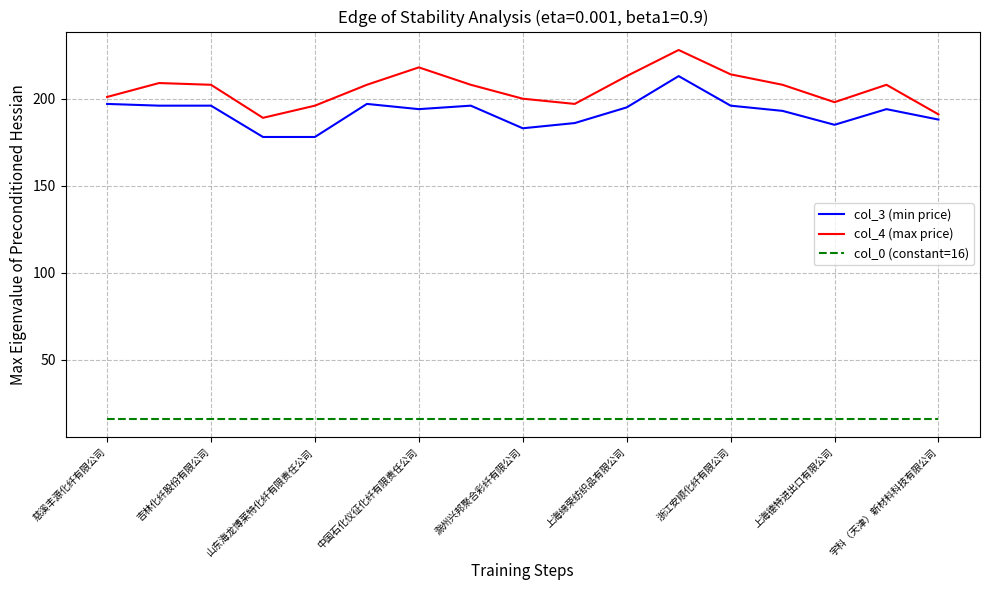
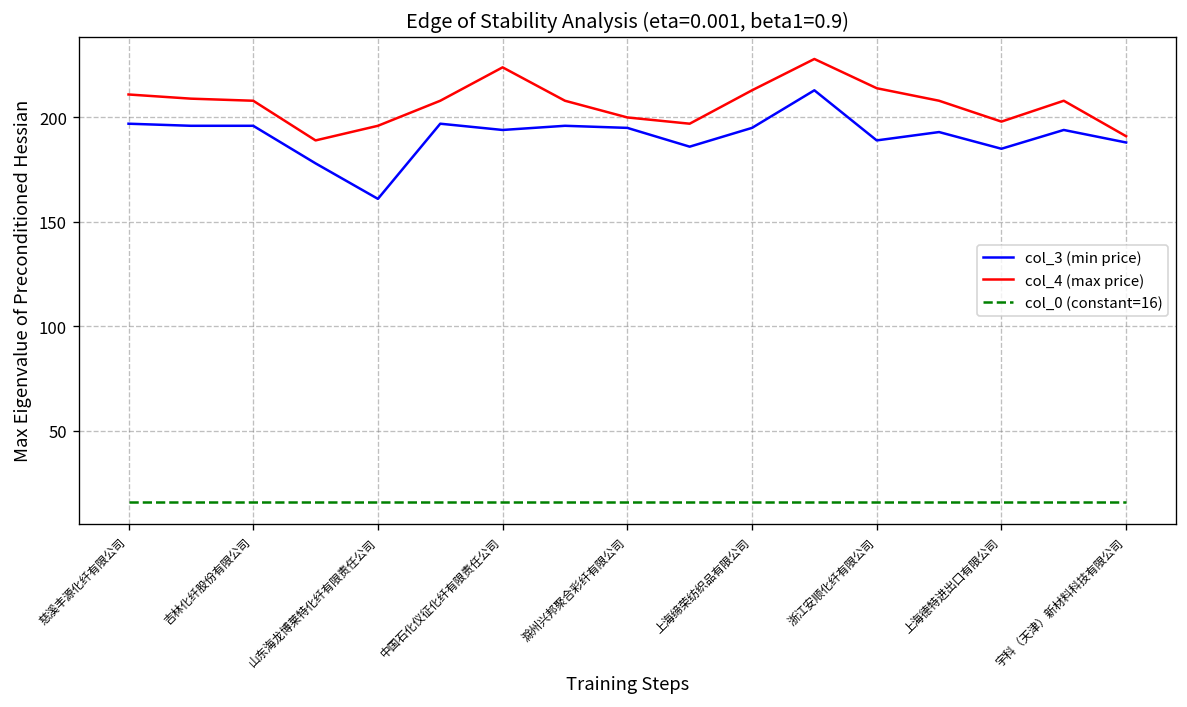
col_4 (max price), 慈溪丰源化纤有限公司: 201 -> 211
col_3 (min price), 山东海龙博莱特化纤有限责任公司: 178 -> 161
col_4 (max price), 中国石化仪征化纤有限责任公司: 218 -> 224
col_3 (min price), 滁州兴邦聚合彩纤有限公司: 183 -> 195
col_3 (min price), 浙江安顺化纤有限公司: 196 -> 189
